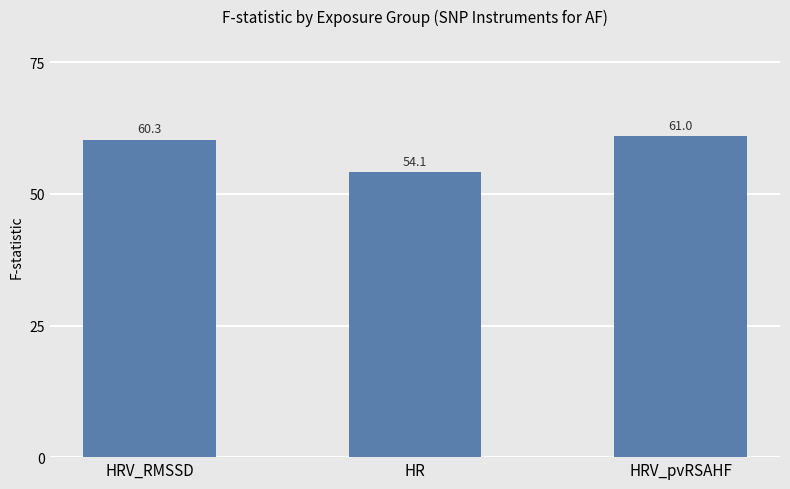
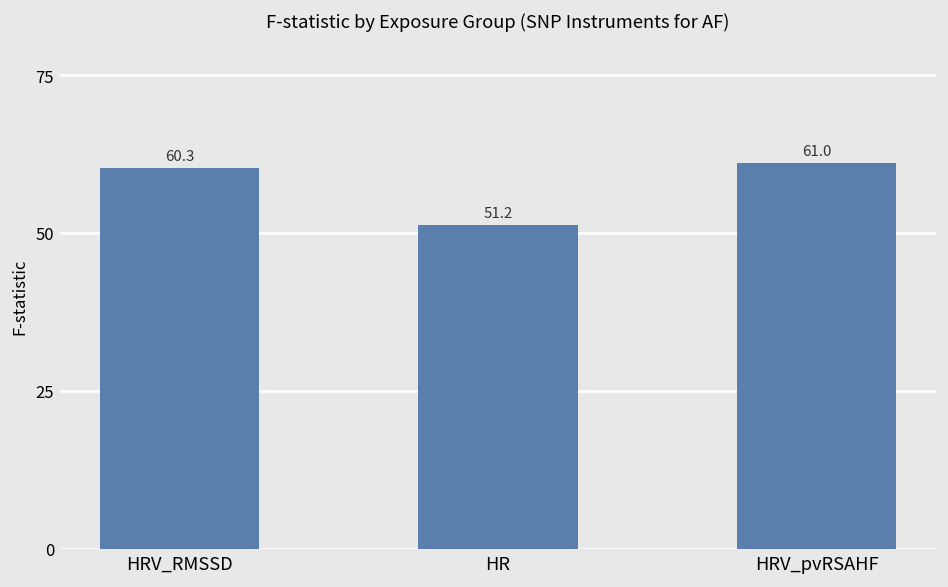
HR: 54.1 -> 51.2
